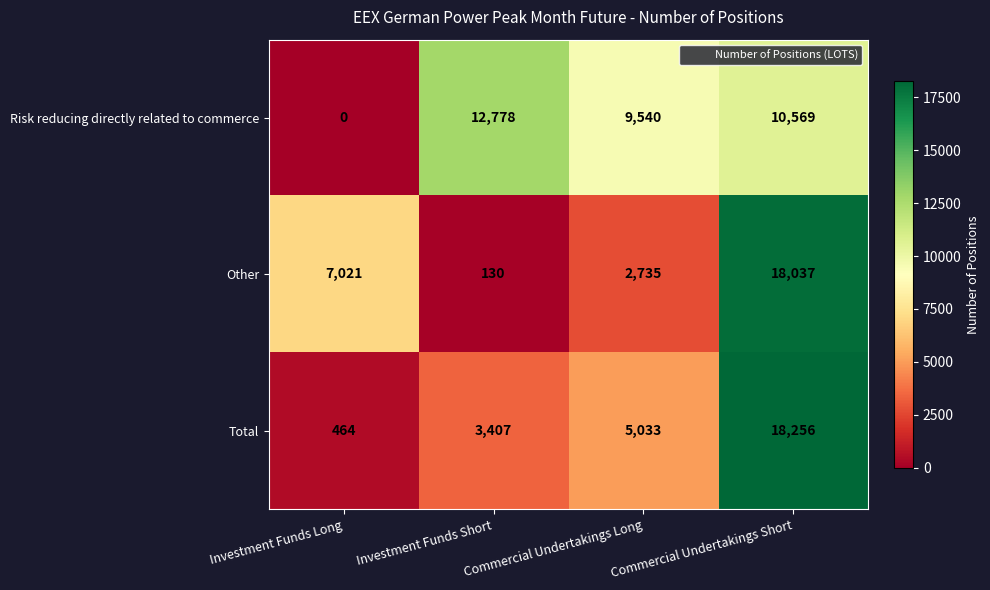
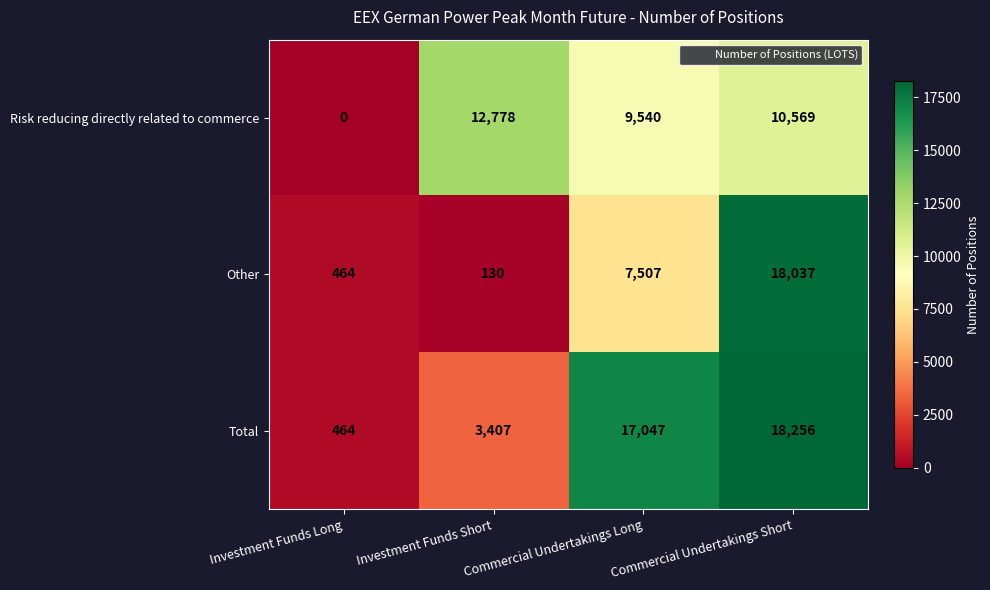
Other, Investment Funds Long: 7,021 -> 464
Other, Commercial Undertakings Long: 2,735 -> 7,507
Total, Commercial Undertakings Long: 5,033 -> 17,047
